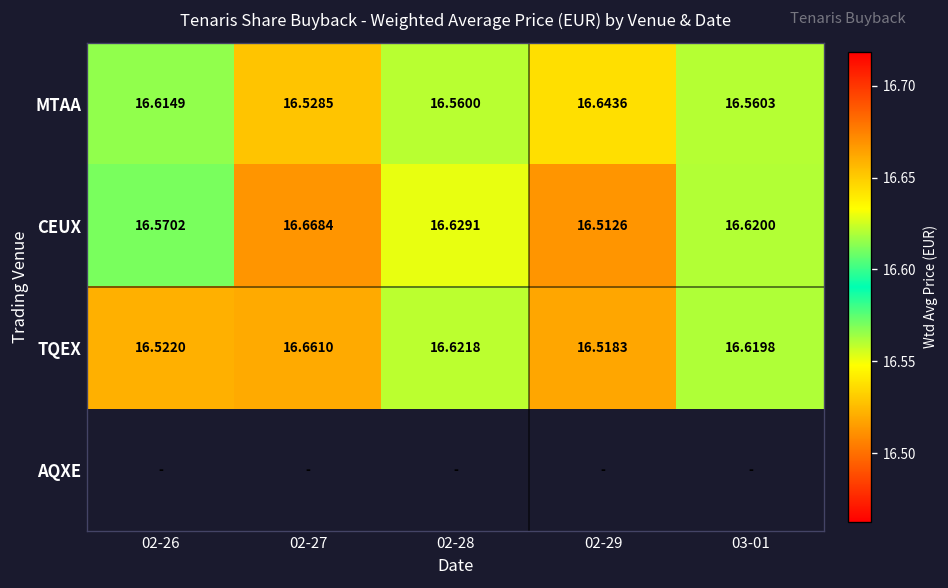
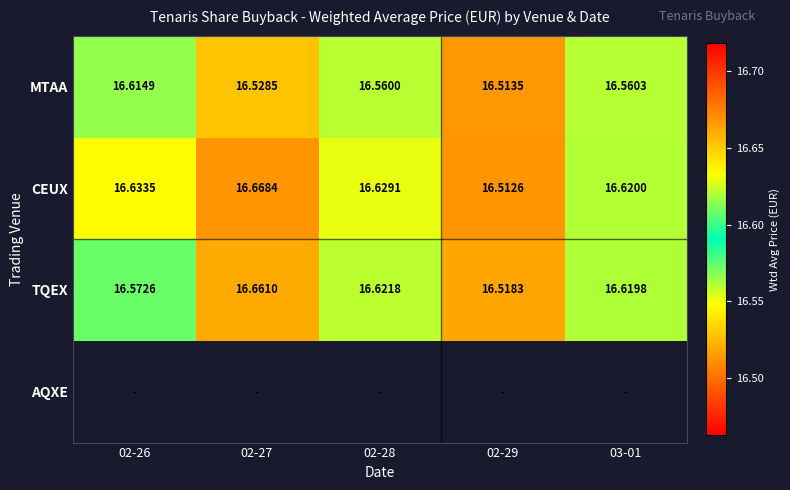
MTAA, 02-29: 16.6436 -> 16.5135
CEUX, 02-26: 16.5702 -> 16.6335
TQEX, 02-26: 16.5220 -> 16.5726
